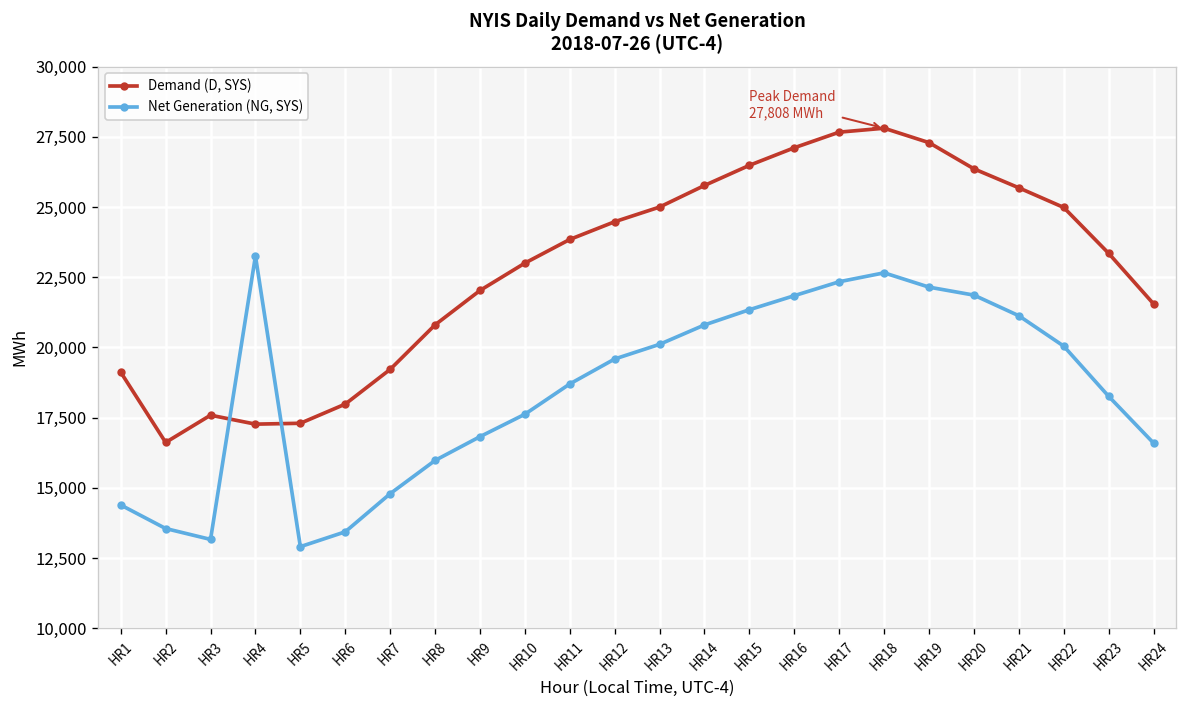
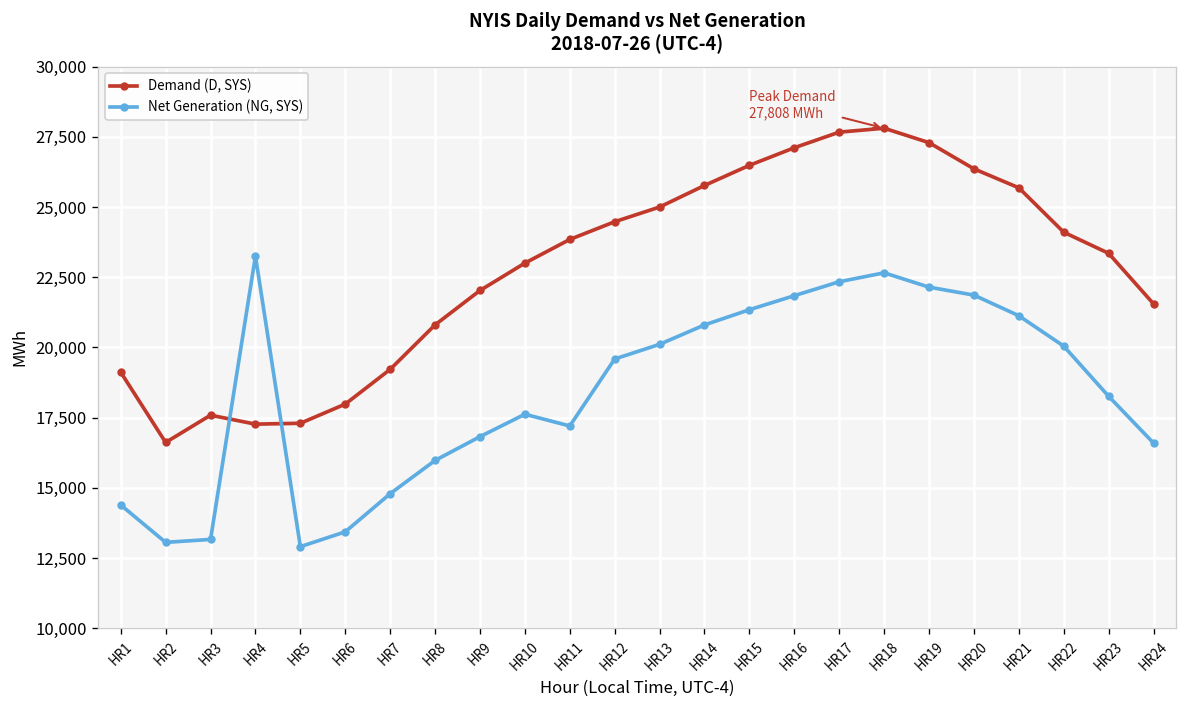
Net Generation (NG, SYS), HR2: 13,500 -> 13,100
Net Generation (NG, SYS), HR11: 18,700 -> 17,200
Demand (D, SYS), HR22: 25,000 -> 24,100
